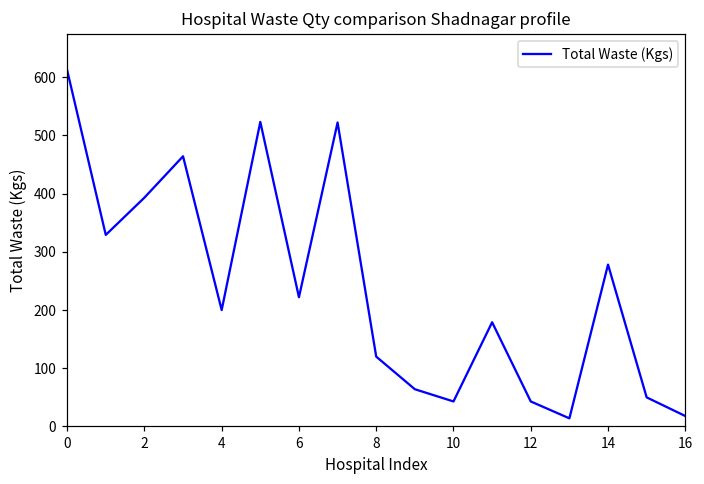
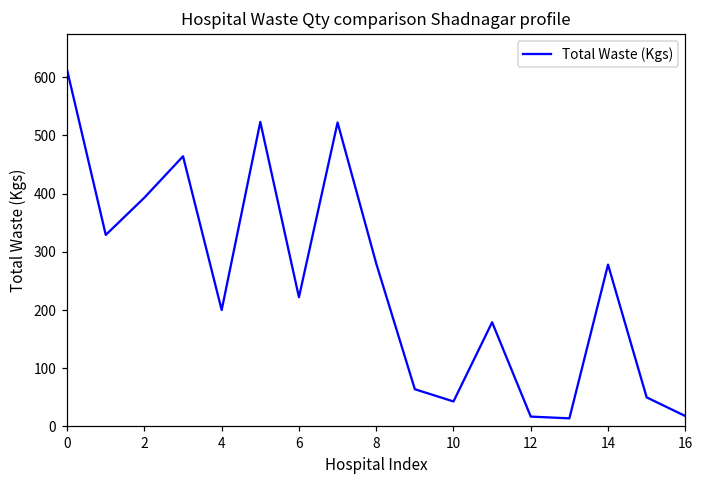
8: 120 -> 280
12: 40 -> 20
